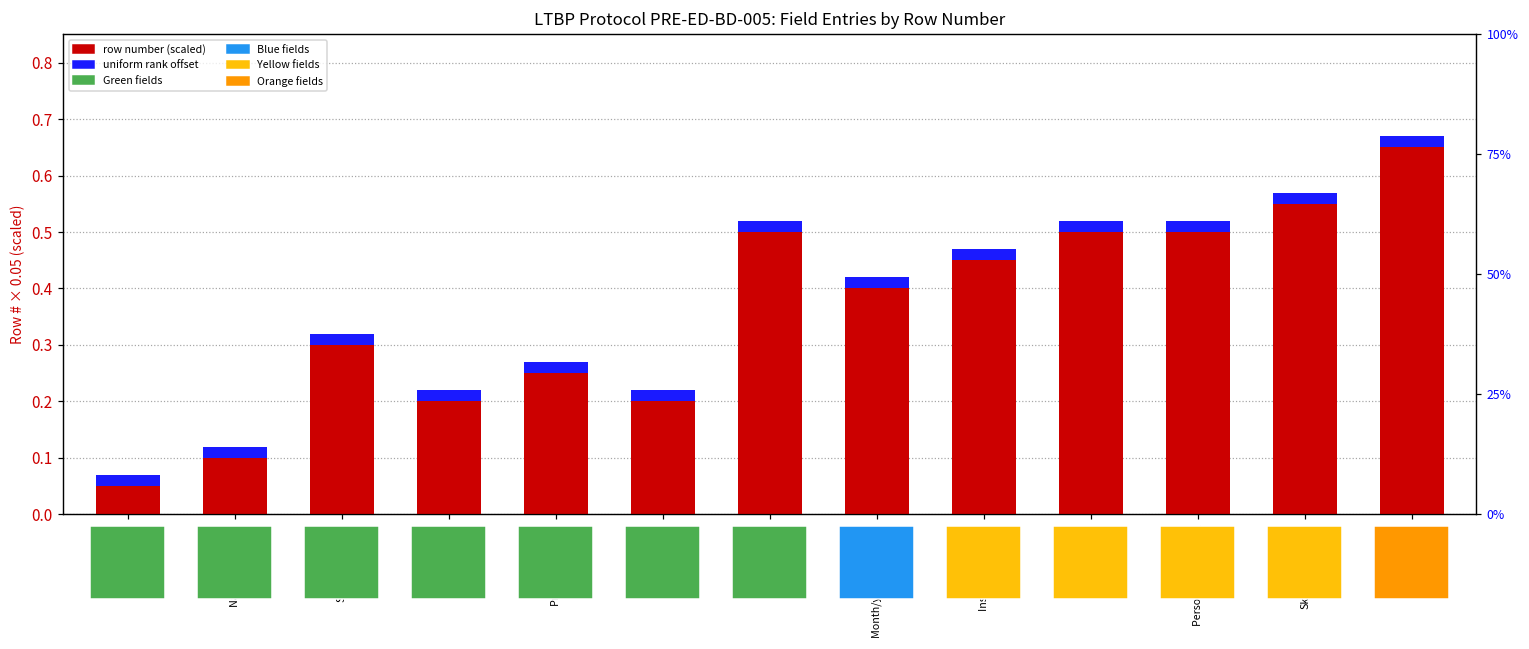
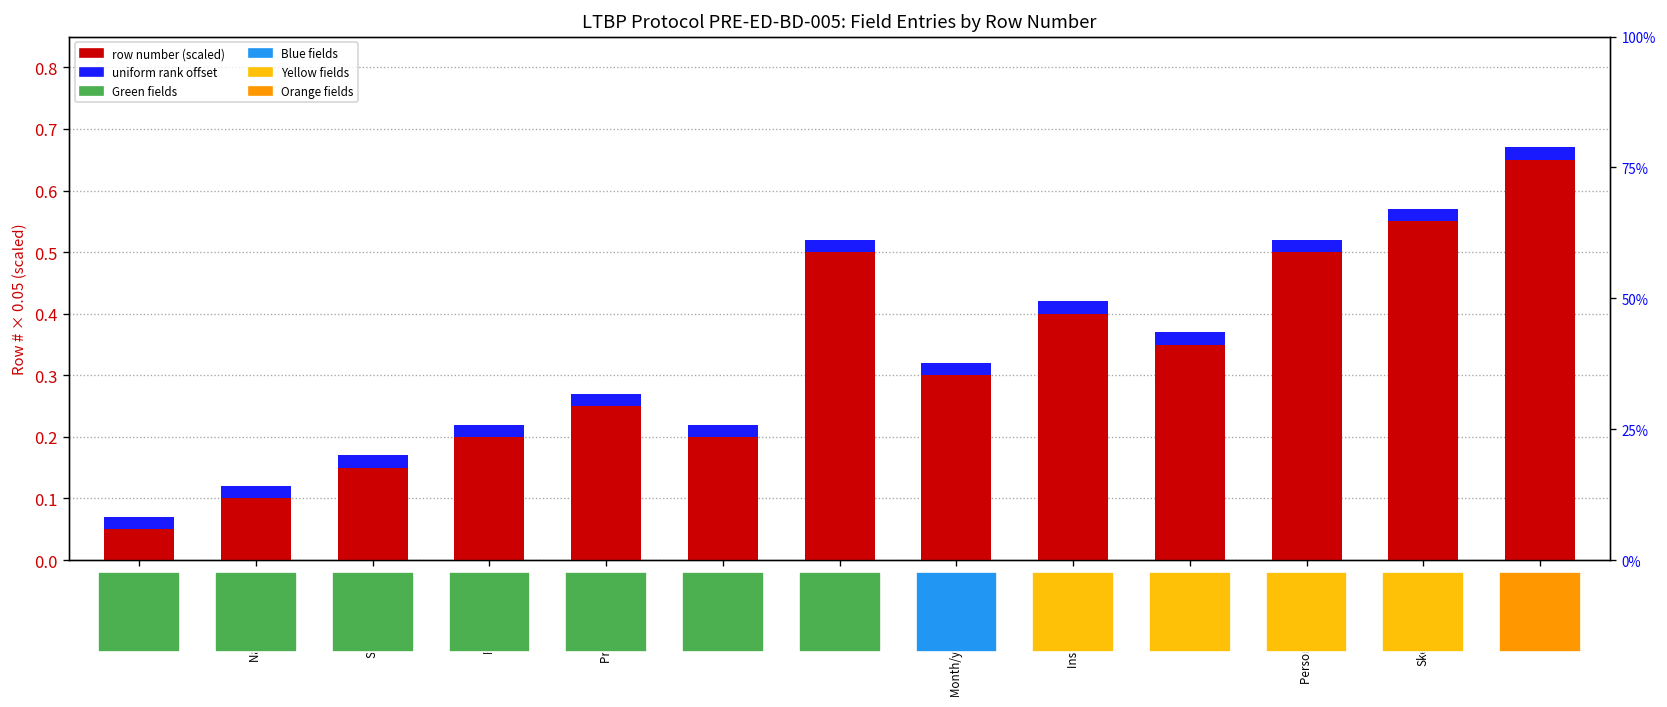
row number (scaled), Structure name: 0.30 -> 0.15
row number (scaled), Month/year inspection: 0.40 -> 0.30
row number (scaled), Inspection report: 0.45 -> 0.40
row number (scaled), Inspection by: 0.50 -> 0.35
